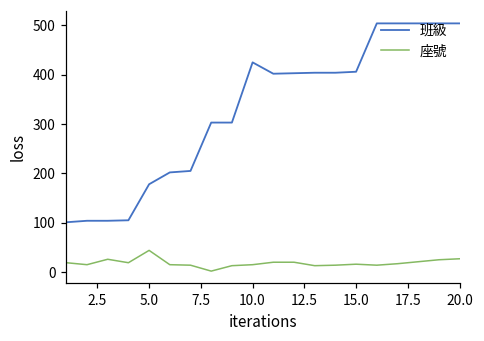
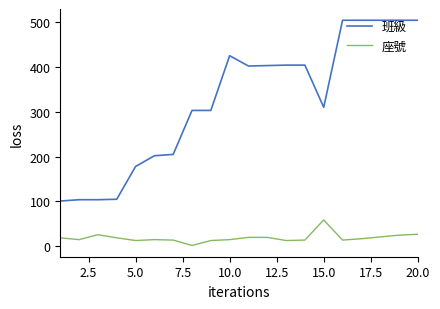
座號, 5.0: 40 -> 10
班級, 15.0: 410 -> 310
座號, 15.0: 20 -> 60
